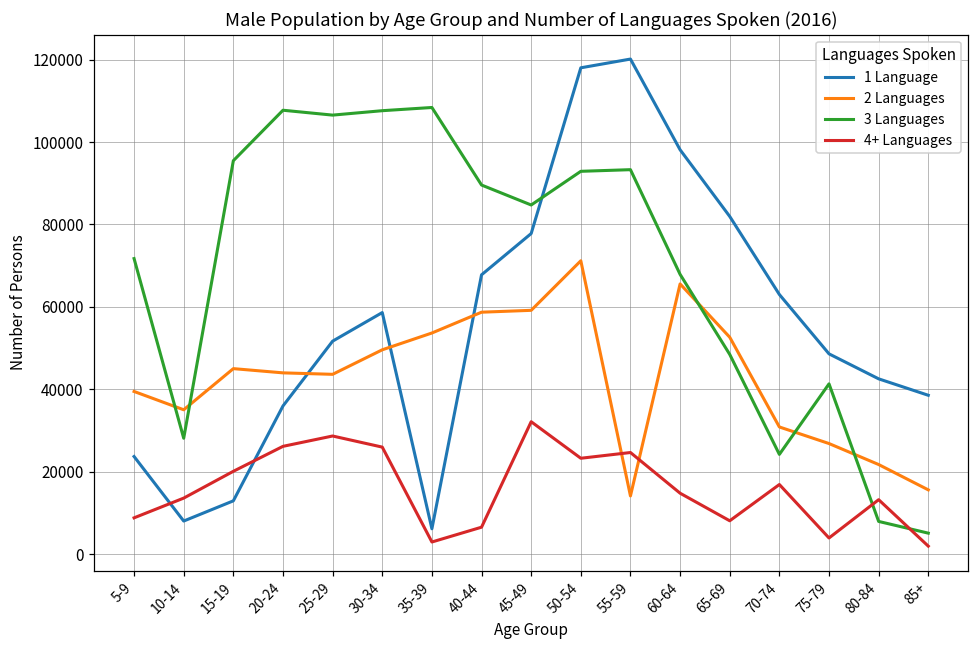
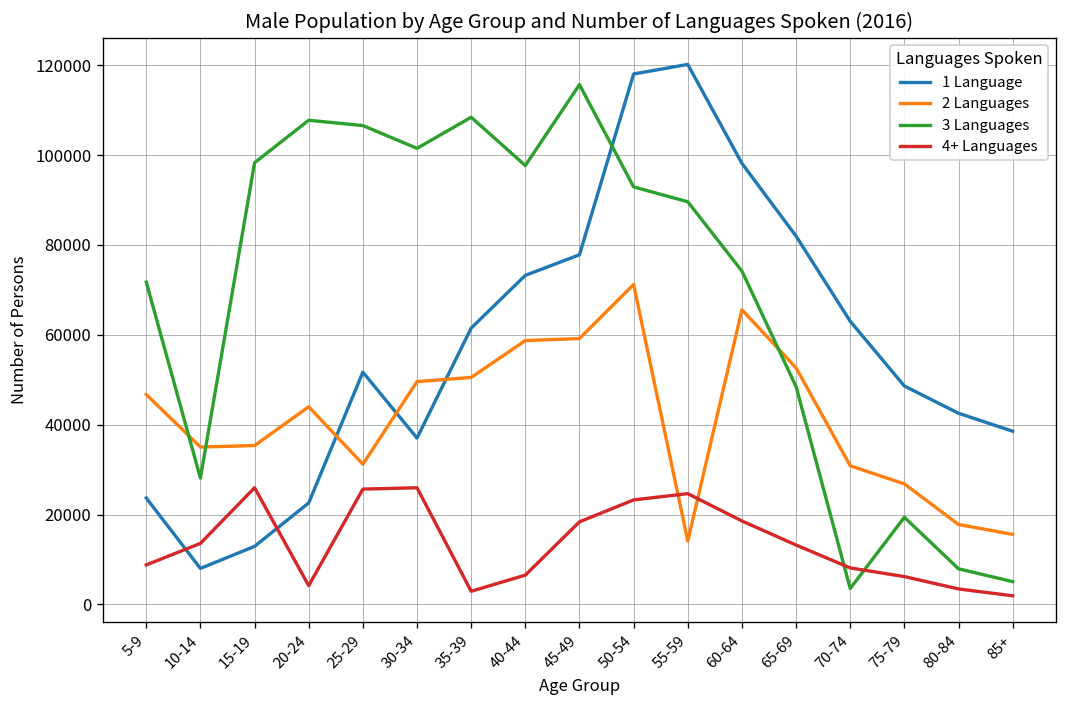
2 Languages, 5-9: 39000 -> 47000
2 Languages, 15-19: 45000 -> 35000
3 Languages, 15-19: 95000 -> 98000
4+ Languages, 15-19: 20000 -> 26000
1 Language, 20-24: 36000 -> 23000
4+ Languages, 20-24: 26000 -> 4000
2 Languages, 25-29: 44000 -> 31000
4+ Languages, 25-29: 29000 -> 26000
1 Language, 30-34: 59000 -> 37000
3 Languages, 30-34: 108000 -> 101000
1 Language, 35-39: 6000 -> 61000
2 Languages, 35-39: 54000 -> 51000
1 Language, 40-44: 68000 -> 73000
3 Languages, 40-44: 90000 -> 98000
3 Languages, 45-49: 85000 -> 116000
4+ Languages, 45-49: 32000 -> 18000
3 Languages, 55-59: 93000 -> 90000
3 Languages, 60-64: 68000 -> 74000
4+ Languages, 60-64: 15000 -> 19000
4+ Languages, 65-69: 8000 -> 13000
3 Languages, 70-74: 24000 -> 4000
4+ Languages, 70-74: 17000 -> 8000
3 Languages, 75-79: 41000 -> 19000
4+ Languages, 75-79: 4000 -> 6000
2 Languages, 80-84: 22000 -> 18000
4+ Languages, 80-84: 13000 -> 3000
